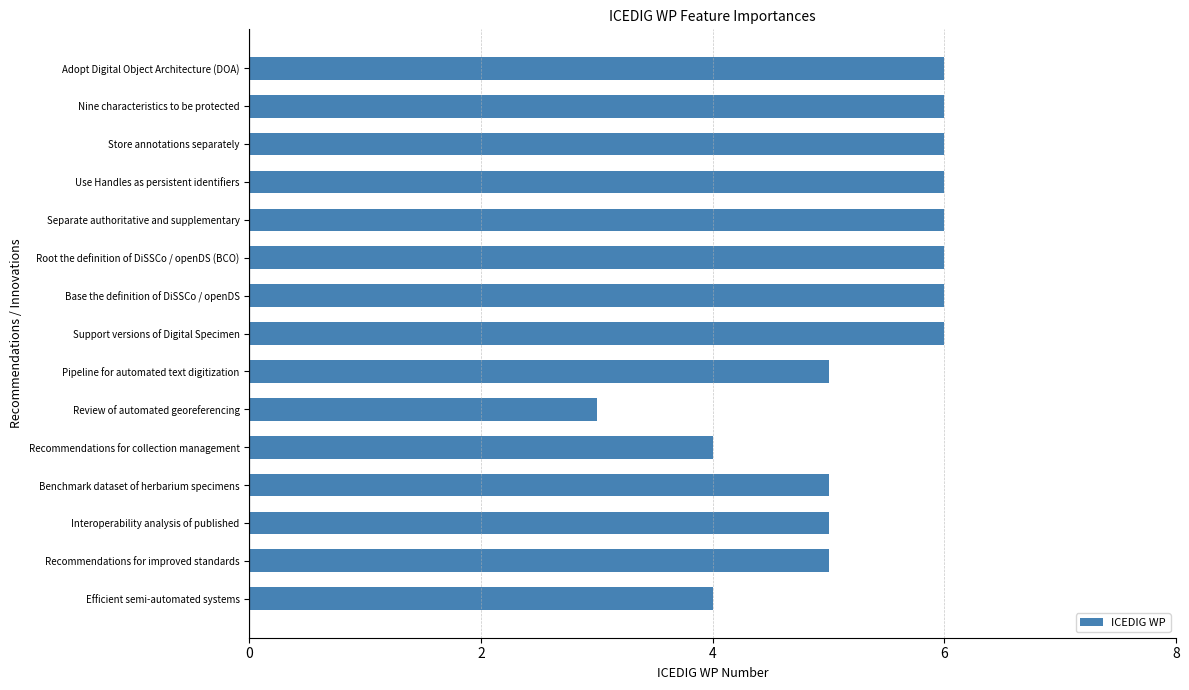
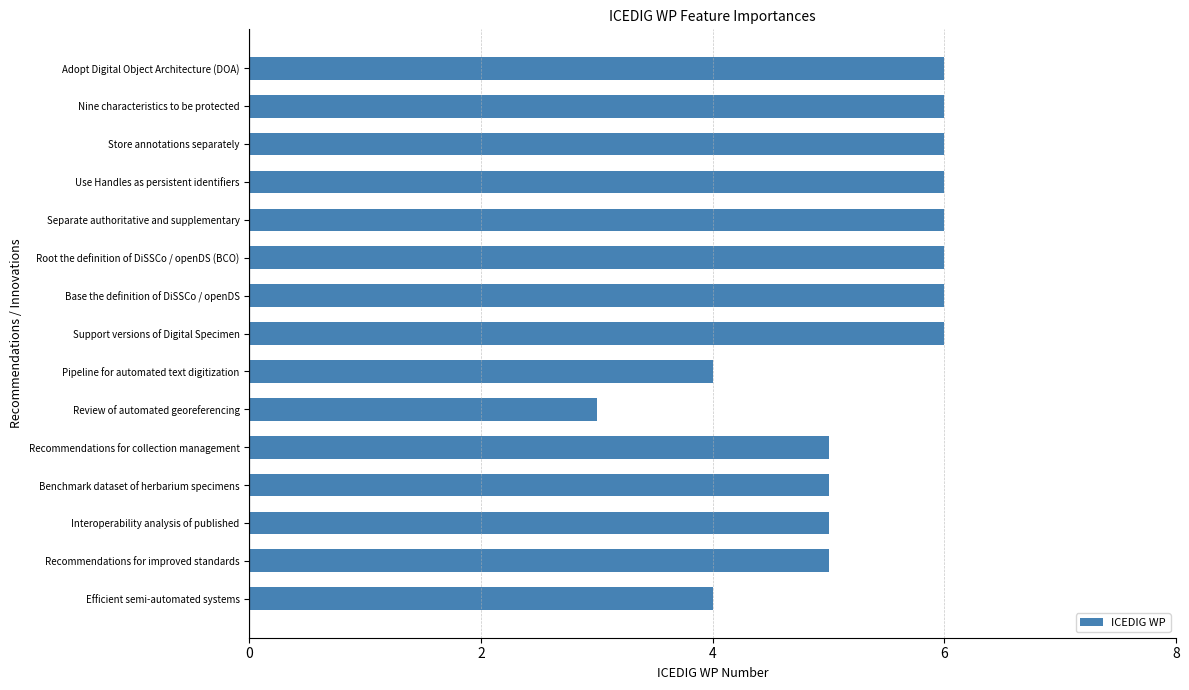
Pipeline for automated text digitization: 5 -> 4
Recommendations for collection management: 4 -> 5
